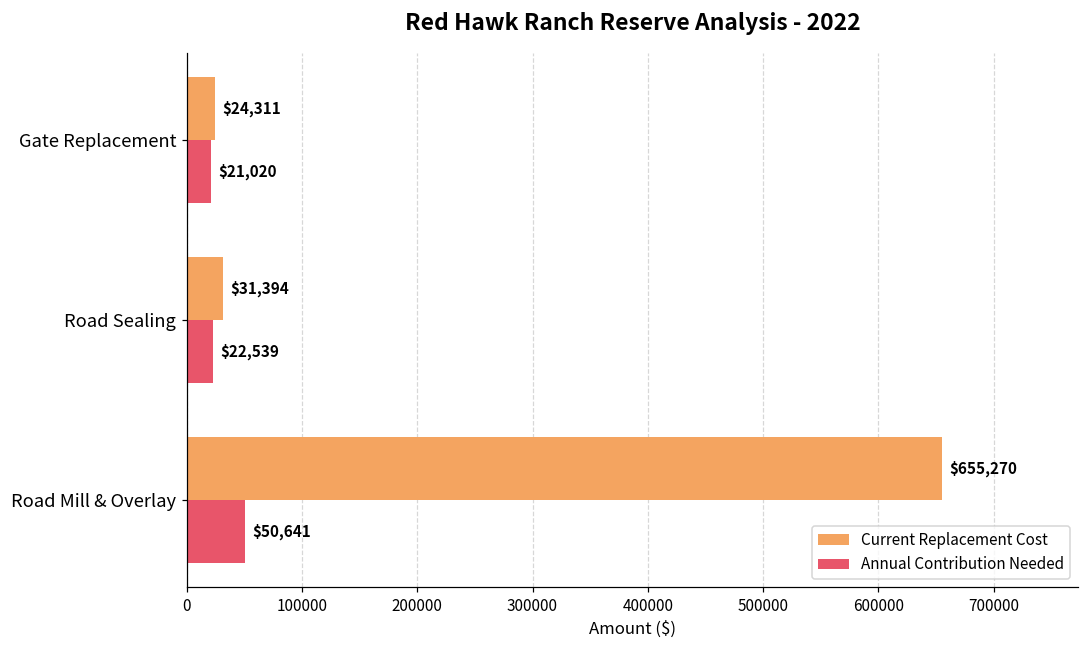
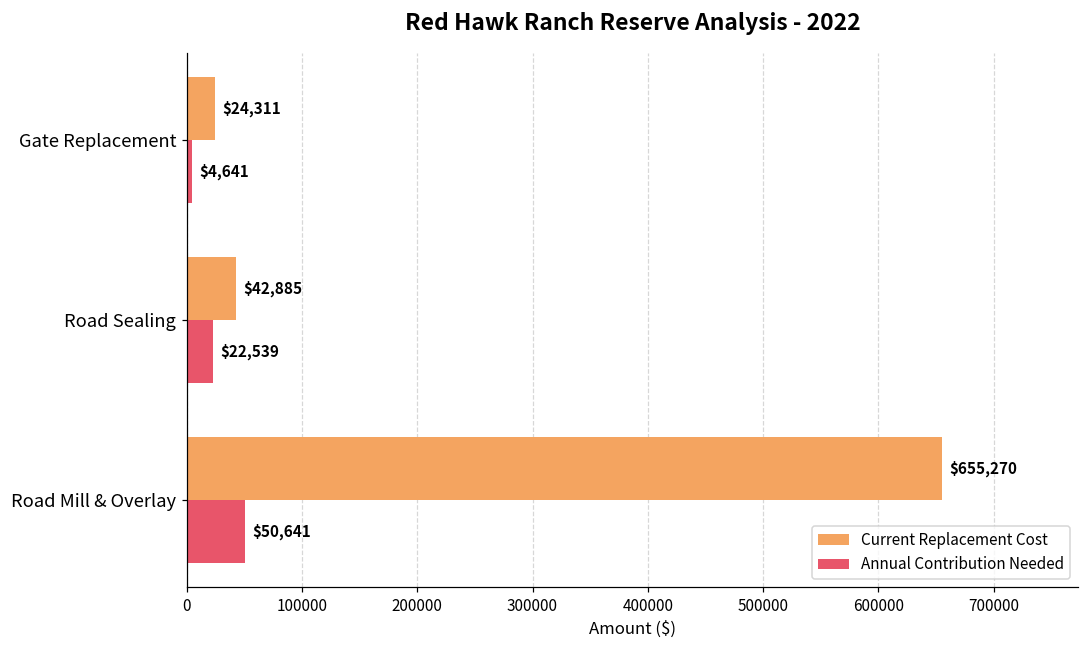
Annual Contribution Needed, Gate Replacement: $21,020 -> $4,641
Current Replacement Cost, Road Sealing: $31,394 -> $42,885
